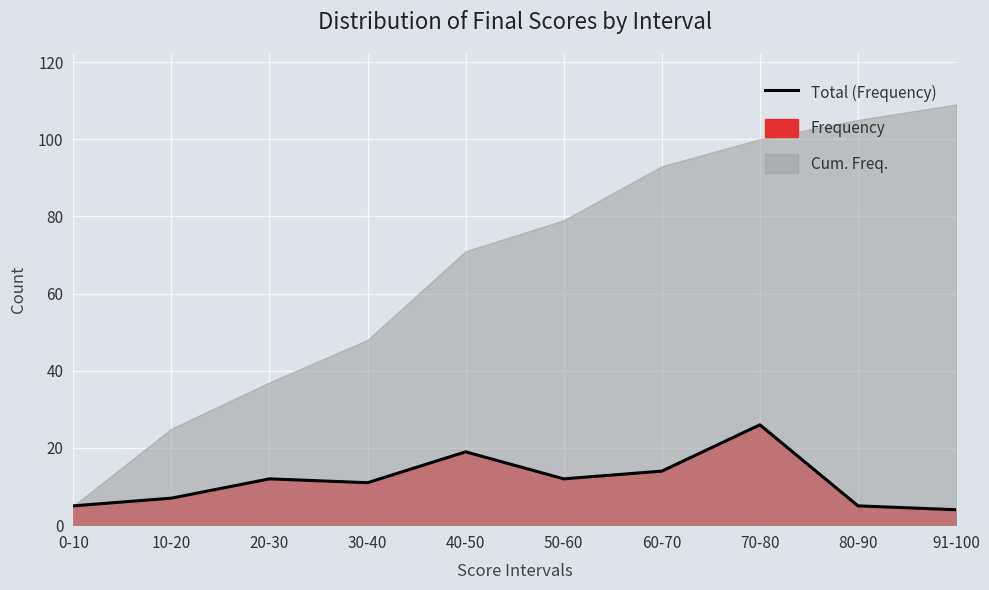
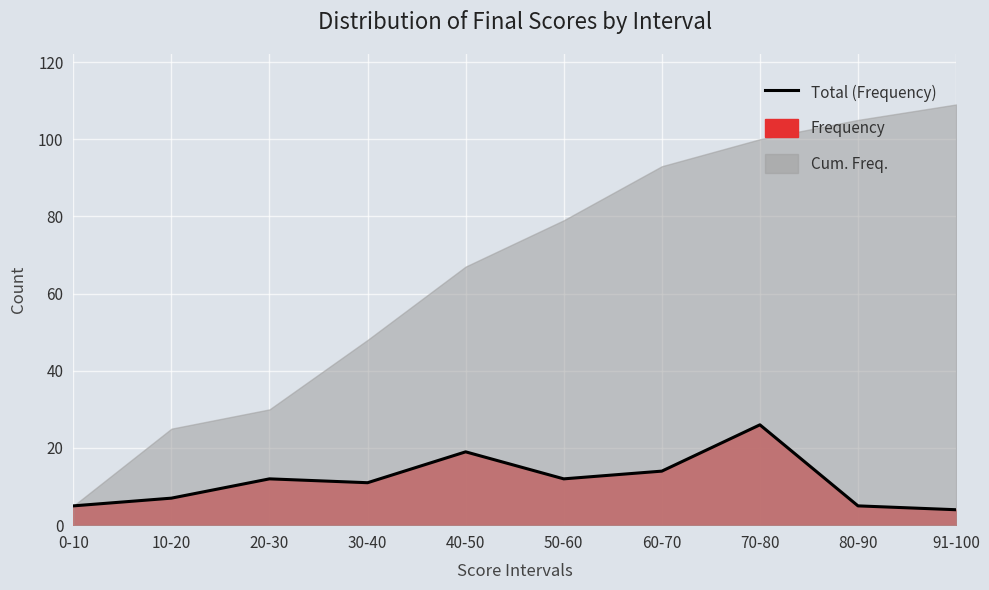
Cum. Freq., 20-30: 37 -> 30
Cum. Freq., 40-50: 71 -> 67
